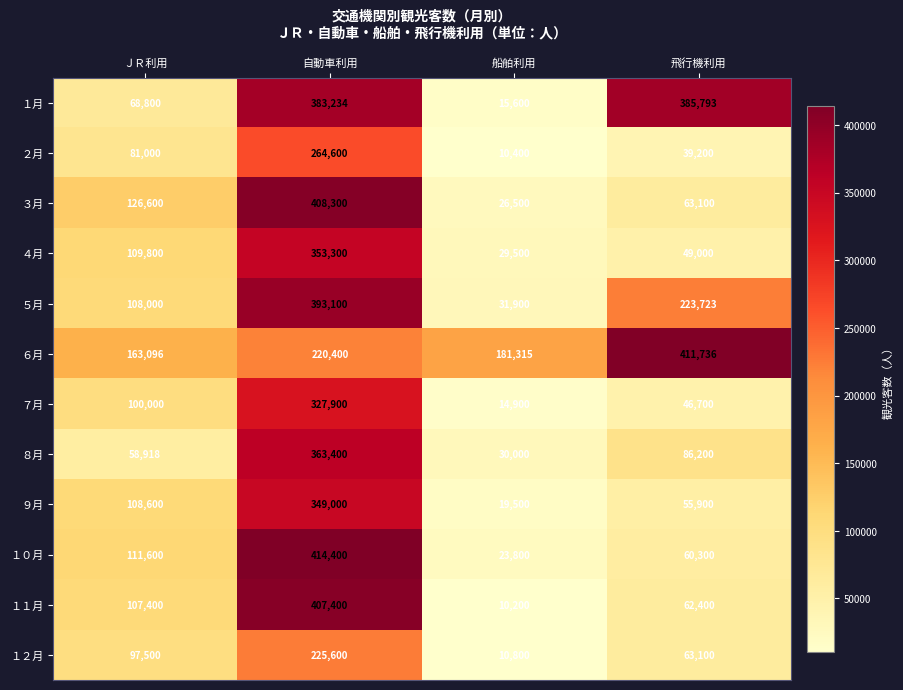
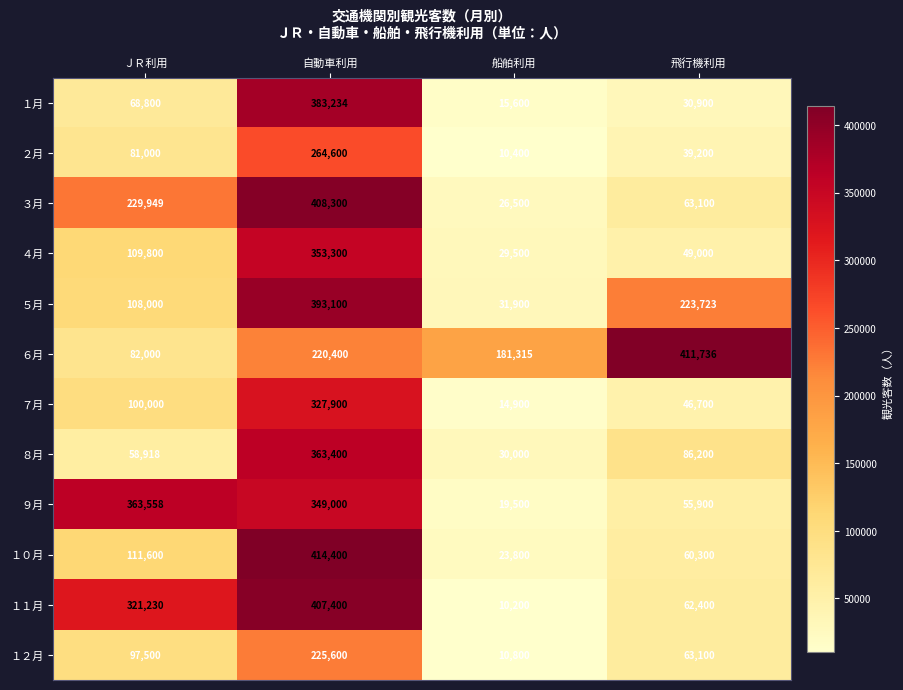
１月, 飛行機利用: 385,793 -> 30,900
３月, ＪＲ利用: 126,600 -> 229,949
６月, ＪＲ利用: 163,096 -> 82,000
９月, ＪＲ利用: 108,600 -> 363,558
１１月, ＪＲ利用: 107,400 -> 321,230
